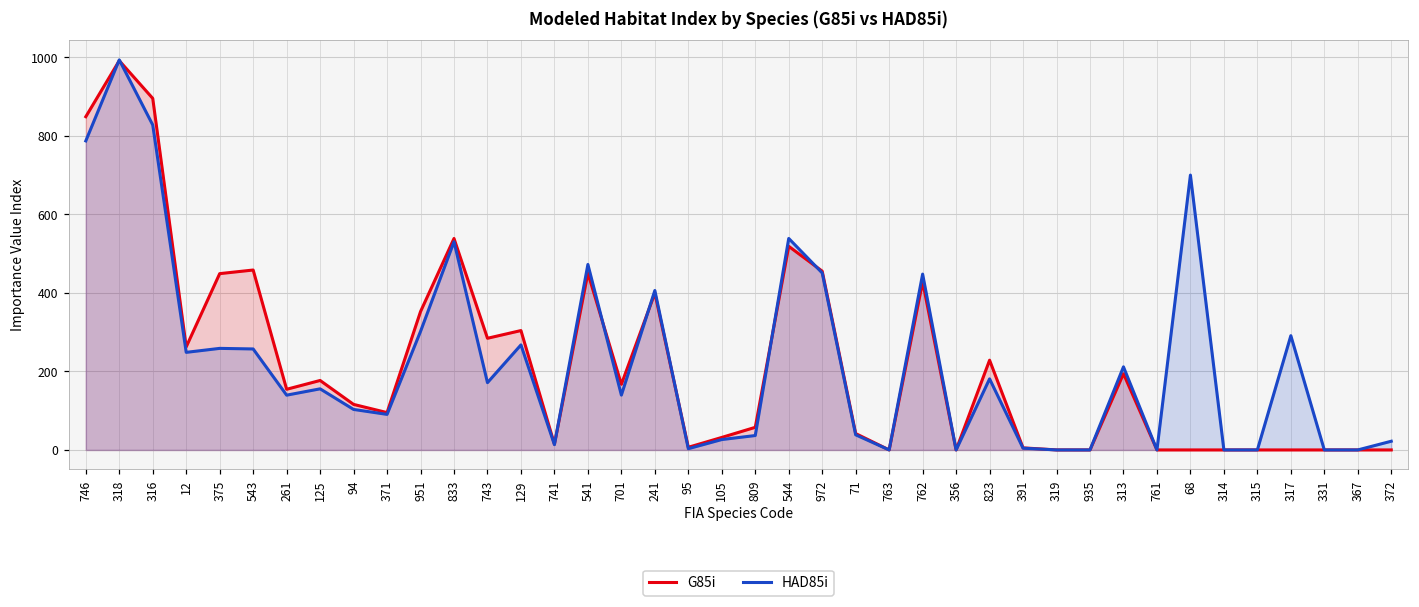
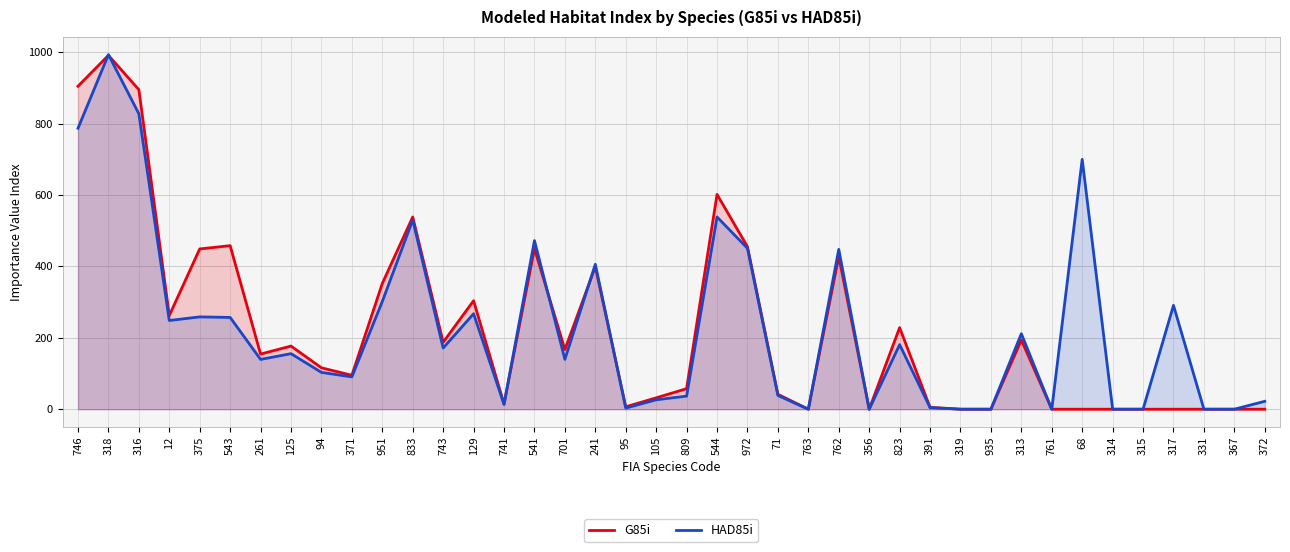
G85i, 746: 850 -> 900
G85i, 743: 280 -> 190
G85i, 544: 520 -> 600
